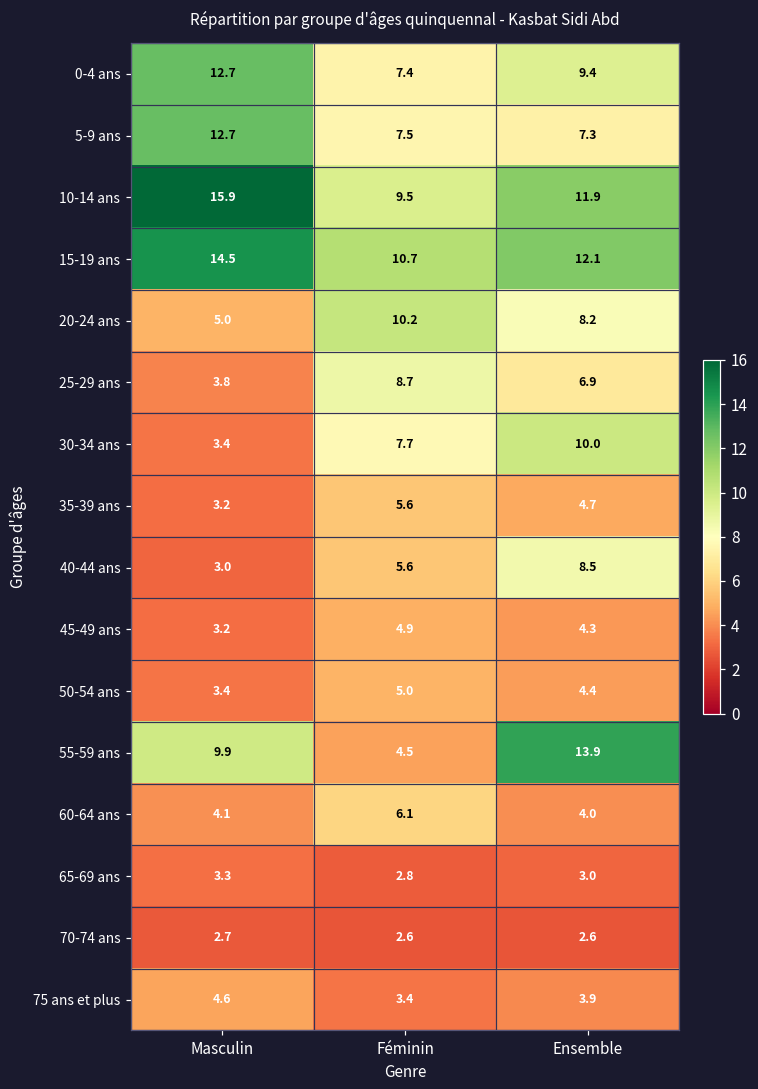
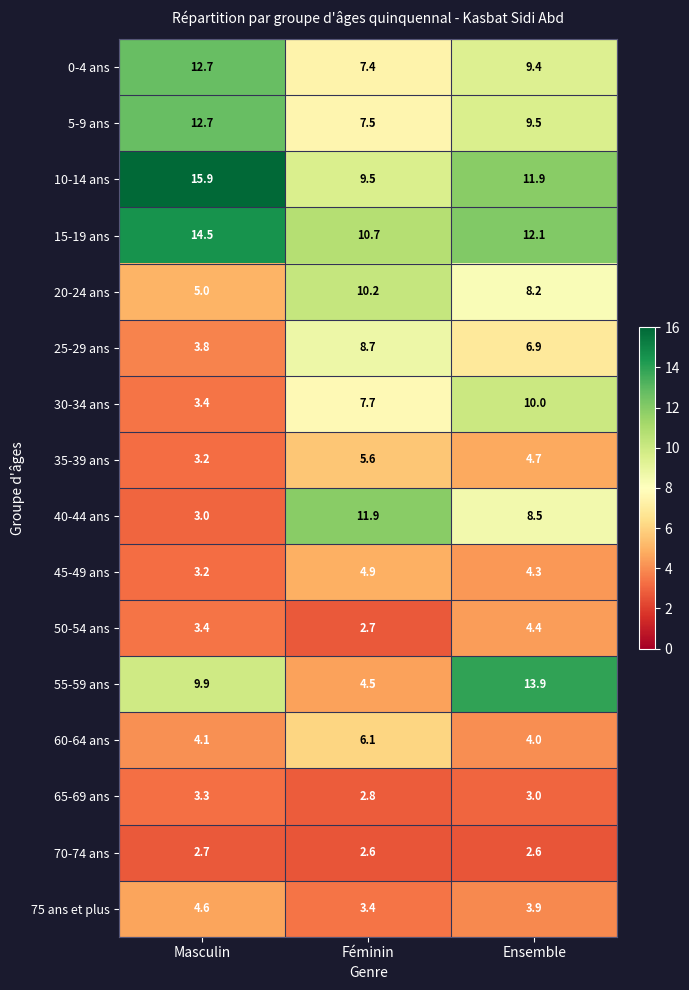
5-9 ans, Ensemble: 7.3 -> 9.5
40-44 ans, Féminin: 5.6 -> 11.9
50-54 ans, Féminin: 5.0 -> 2.7
